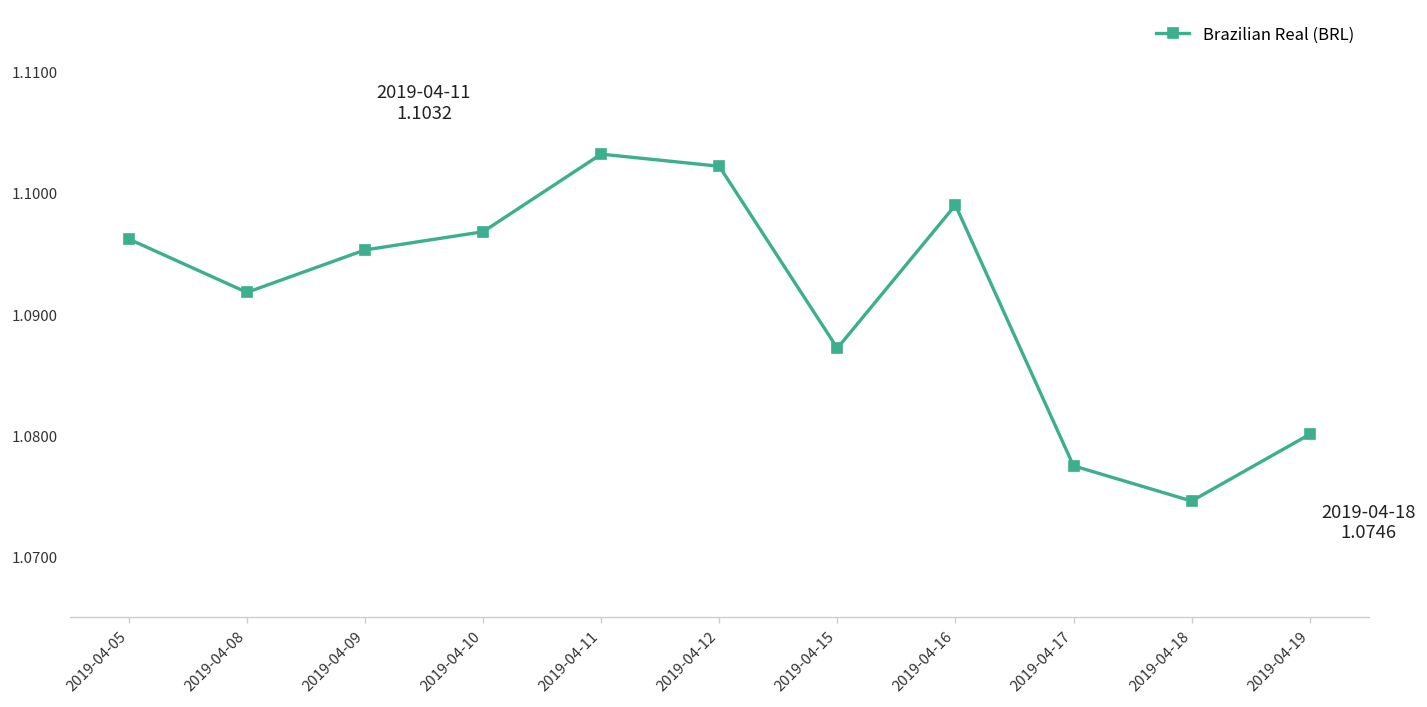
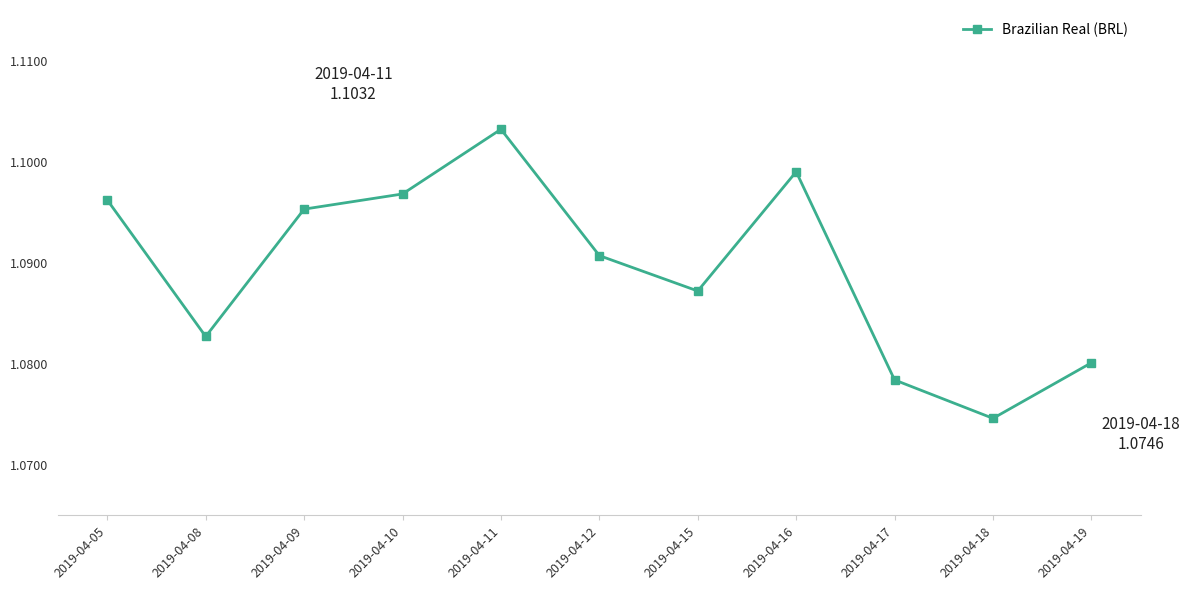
2019-04-08: 1.0918 -> 1.0827
2019-04-12: 1.1022 -> 1.0907
2019-04-17: 1.0775 -> 1.0784
